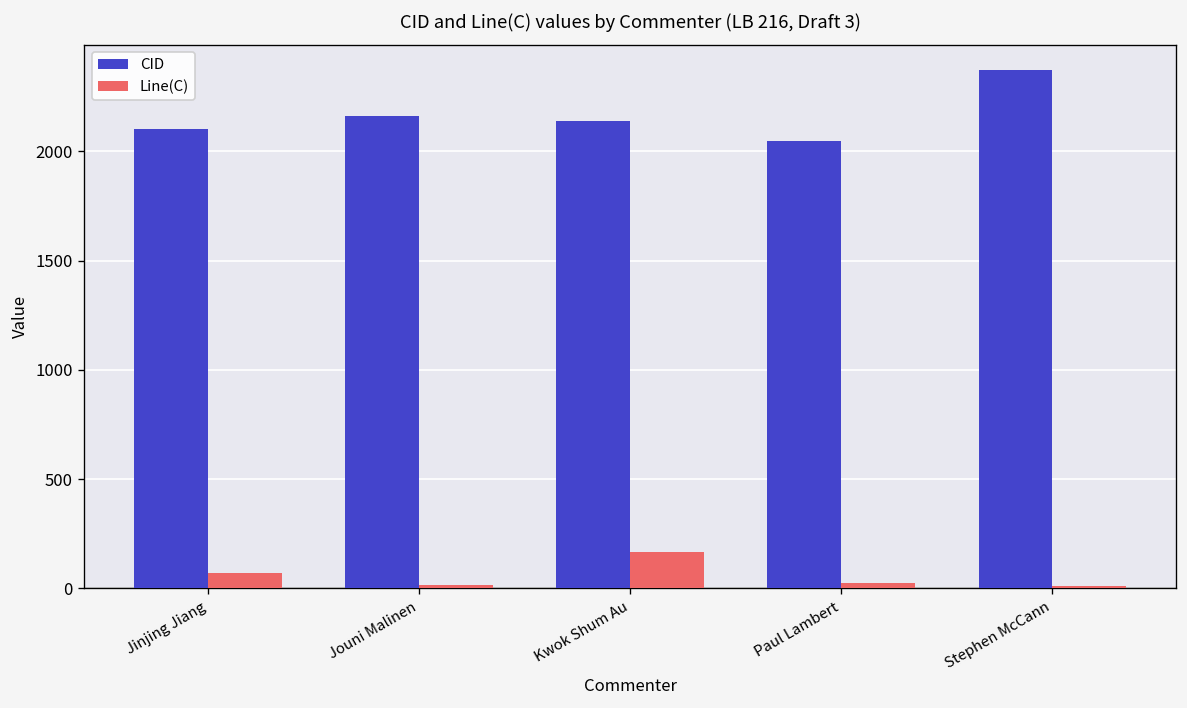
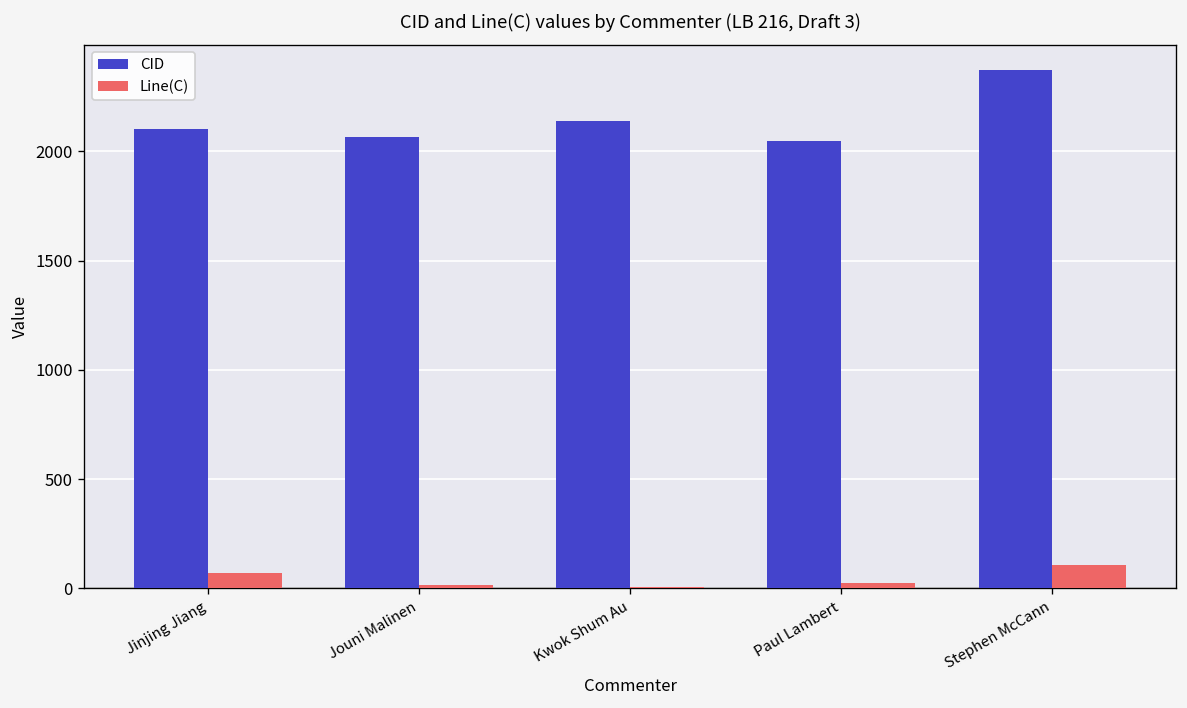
CID, Jouni Malinen: 2160 -> 2070
Line(C), Kwok Shum Au: 170 -> 10
Line(C), Stephen McCann: 10 -> 110
